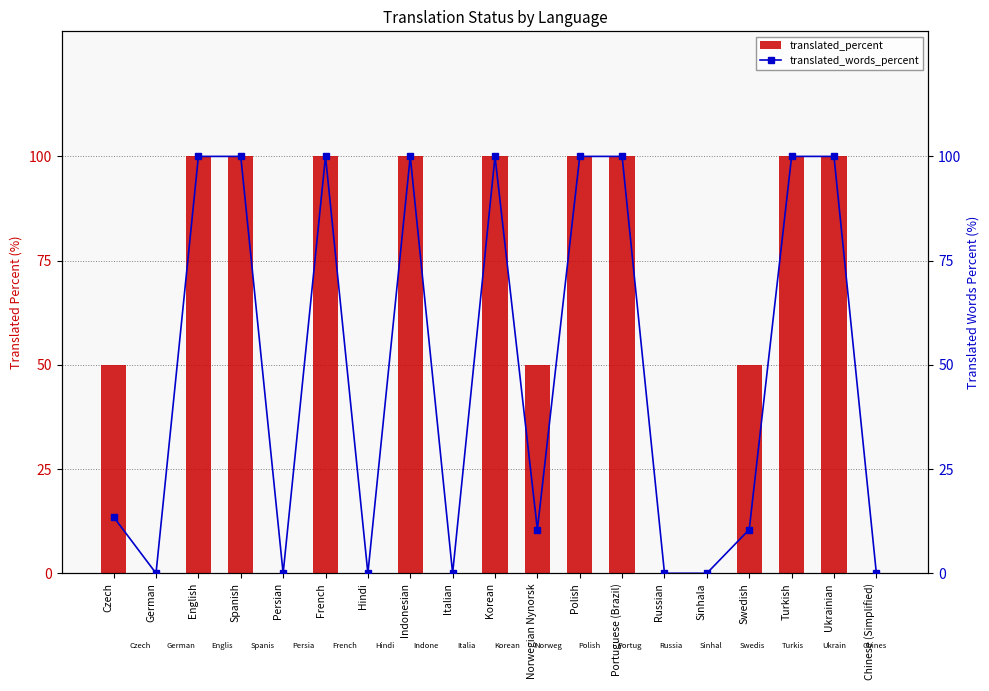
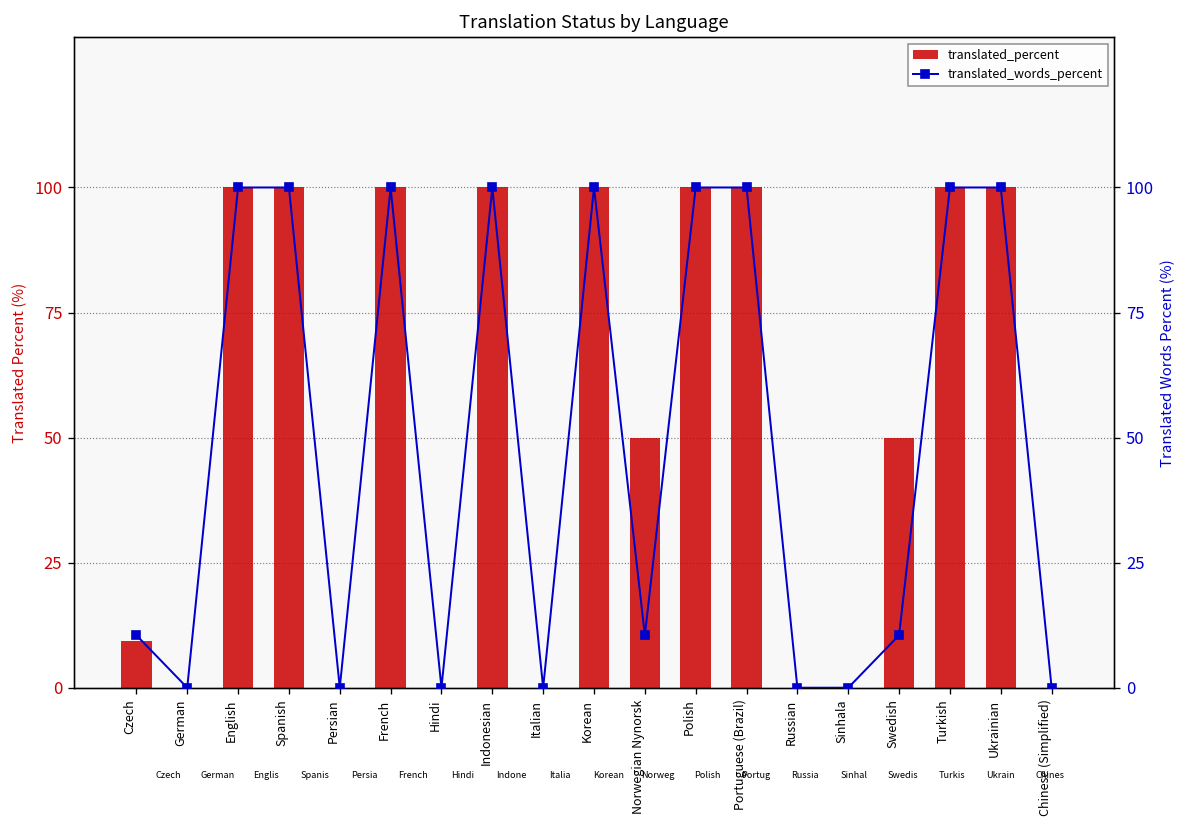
translated_percent, Czech: 50 -> 9
translated_words_percent, Czech: 14 -> 11
